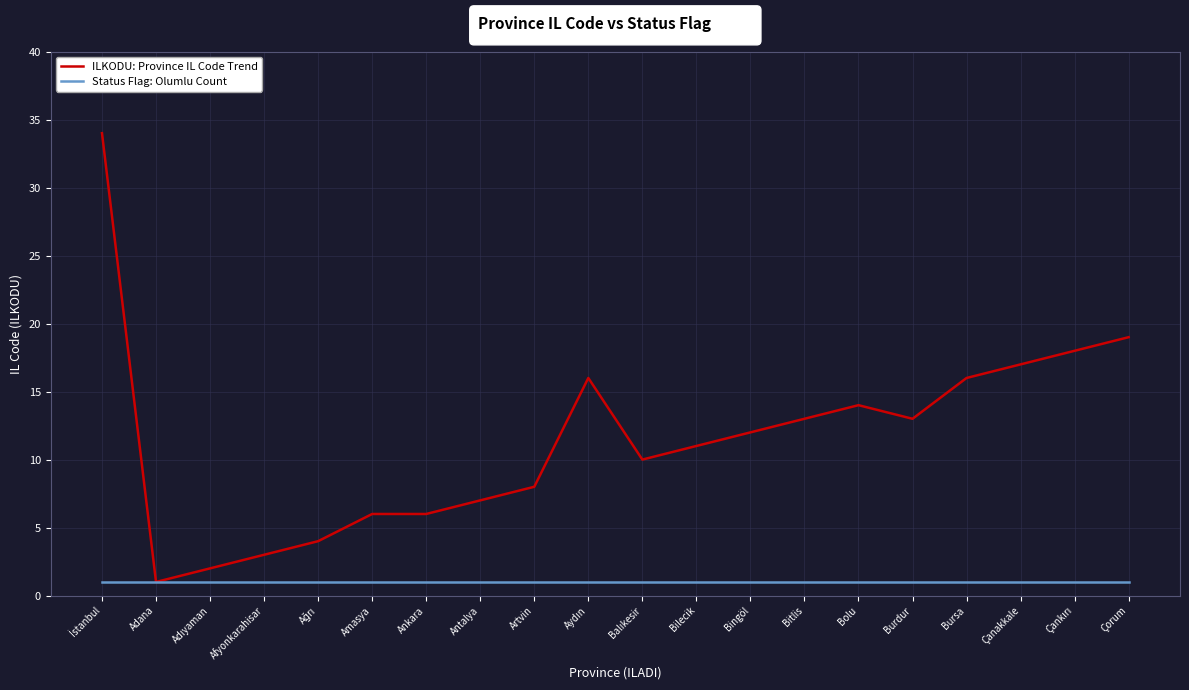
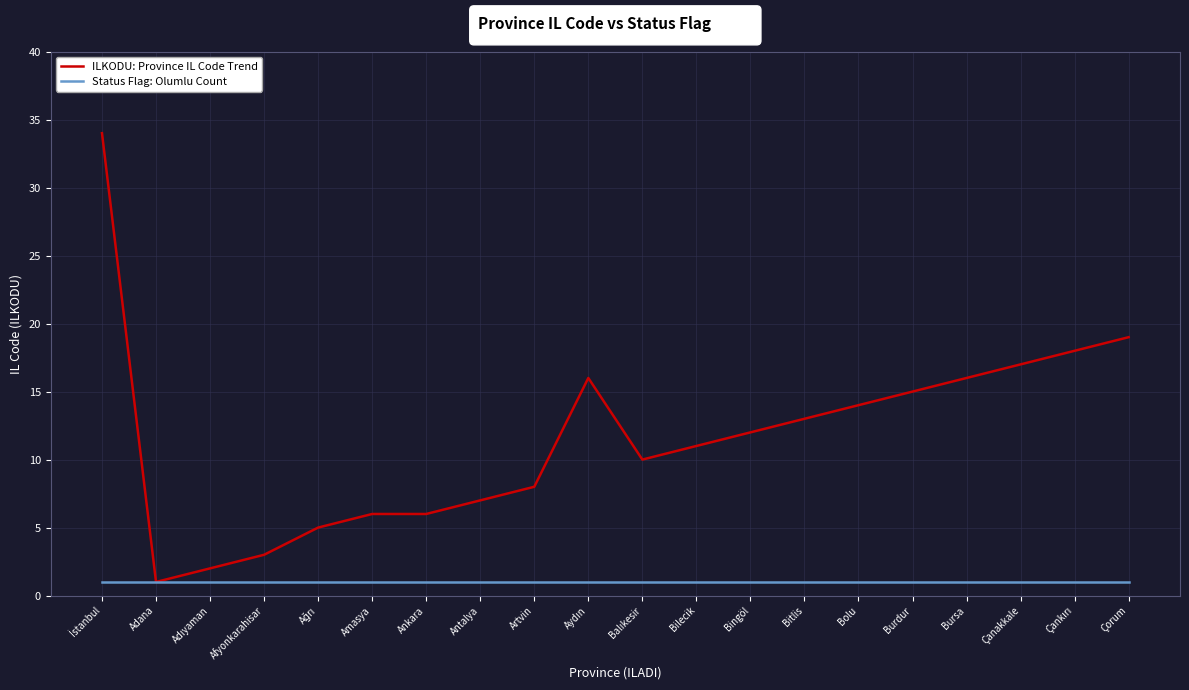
ILKODU: Province IL Code Trend, Ağrı: 4 -> 5
ILKODU: Province IL Code Trend, Burdur: 13 -> 15
